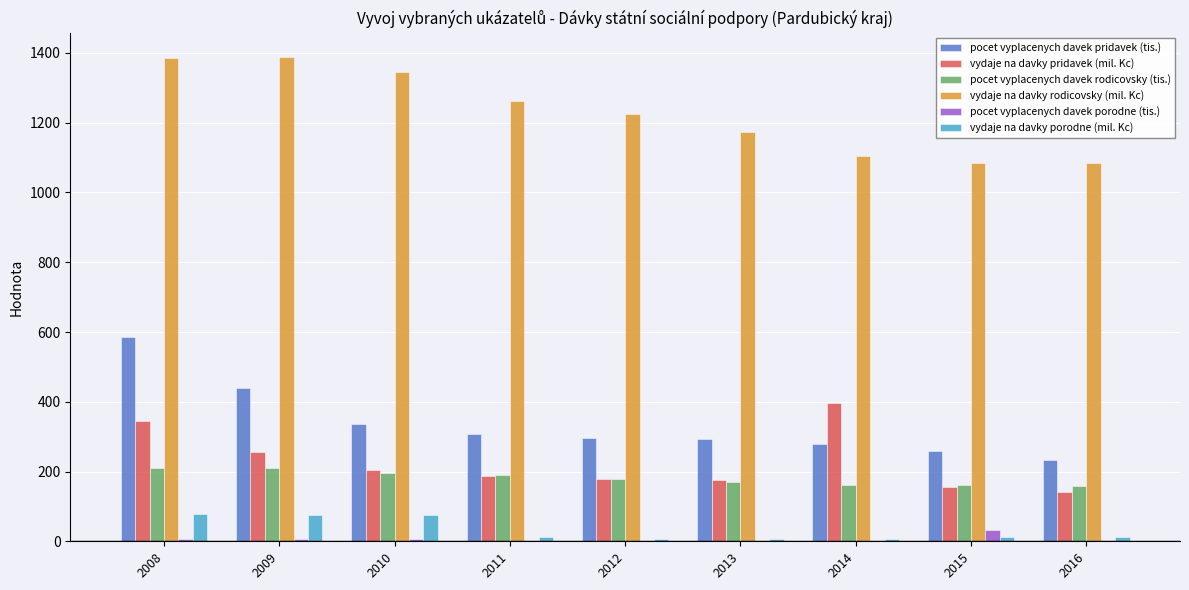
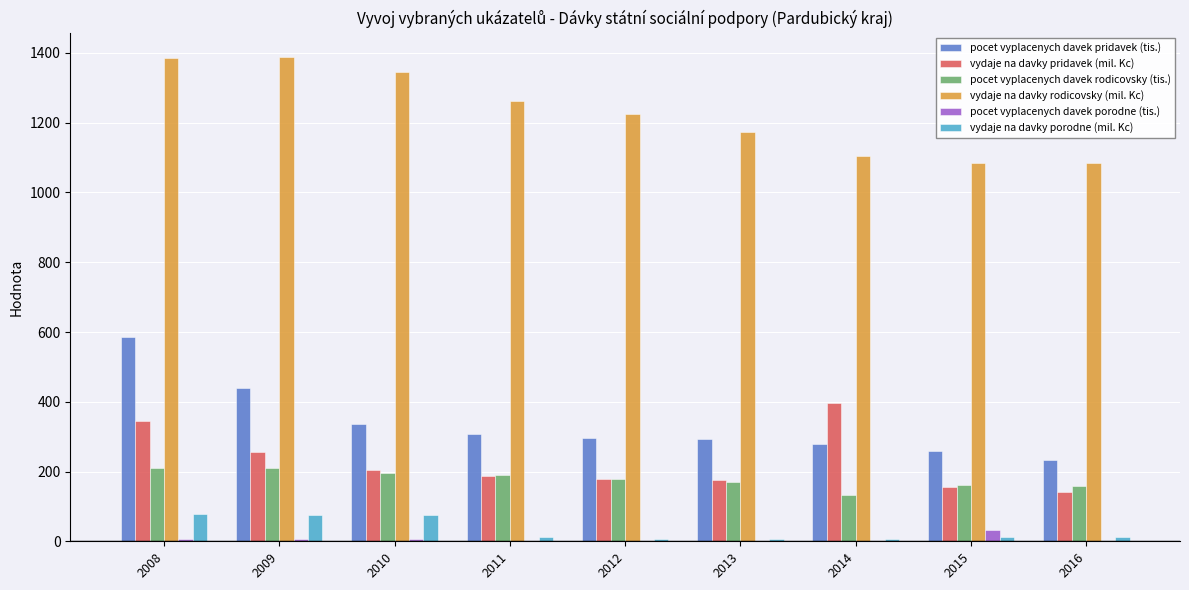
pocet vyplacenych davek rodicovsky (tis.), 2014: 160 -> 130
